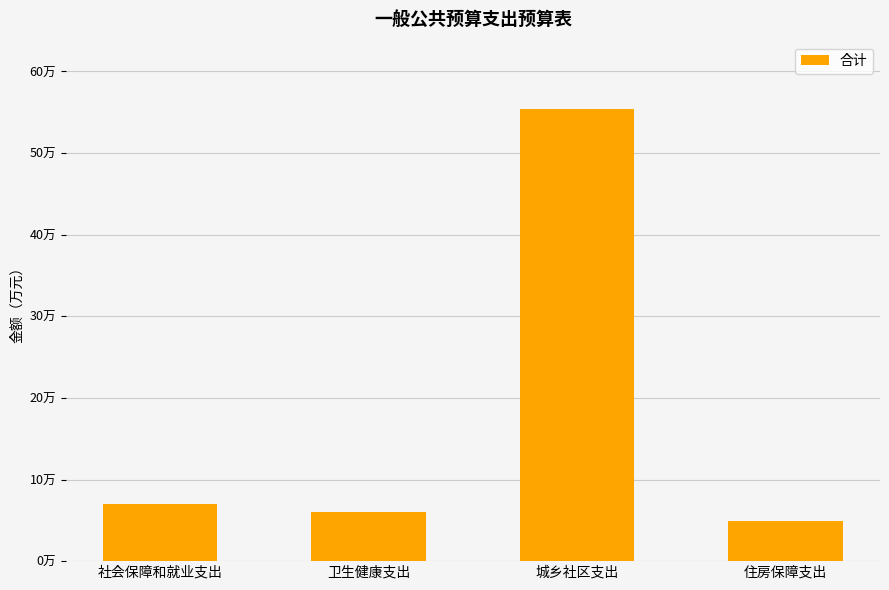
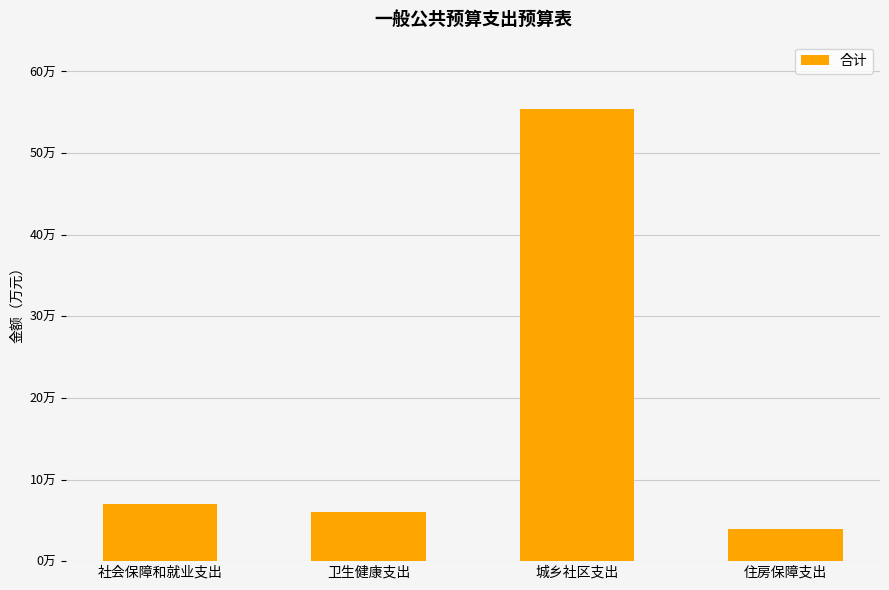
住房保障支出: 5万 -> 4万
